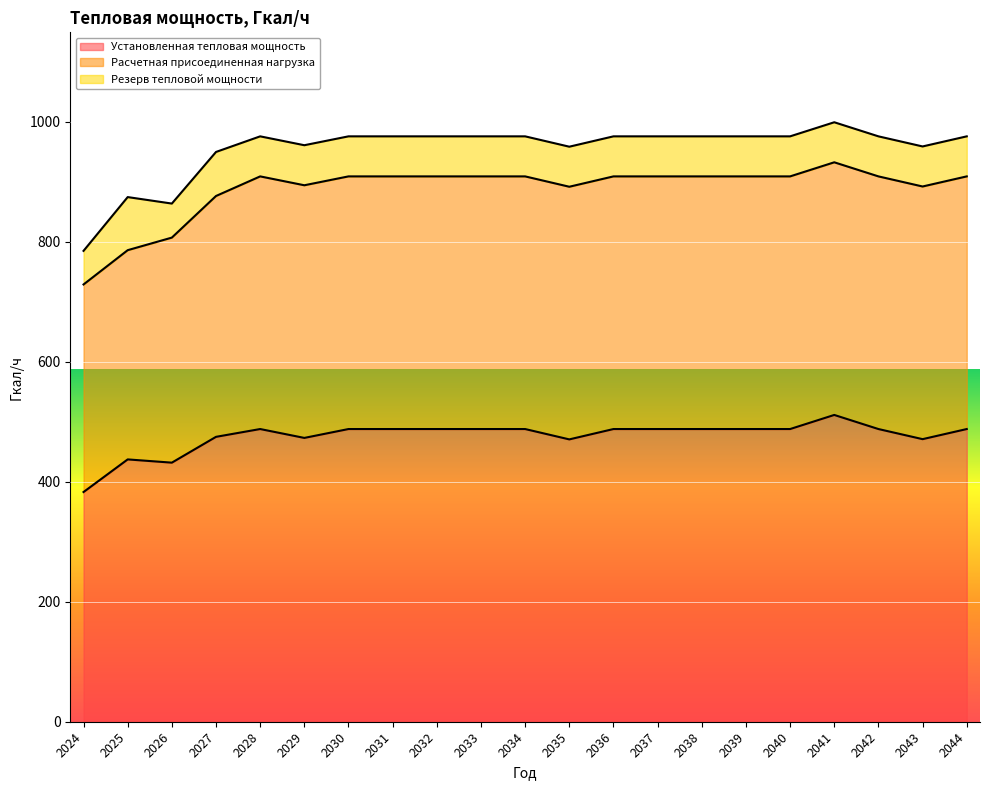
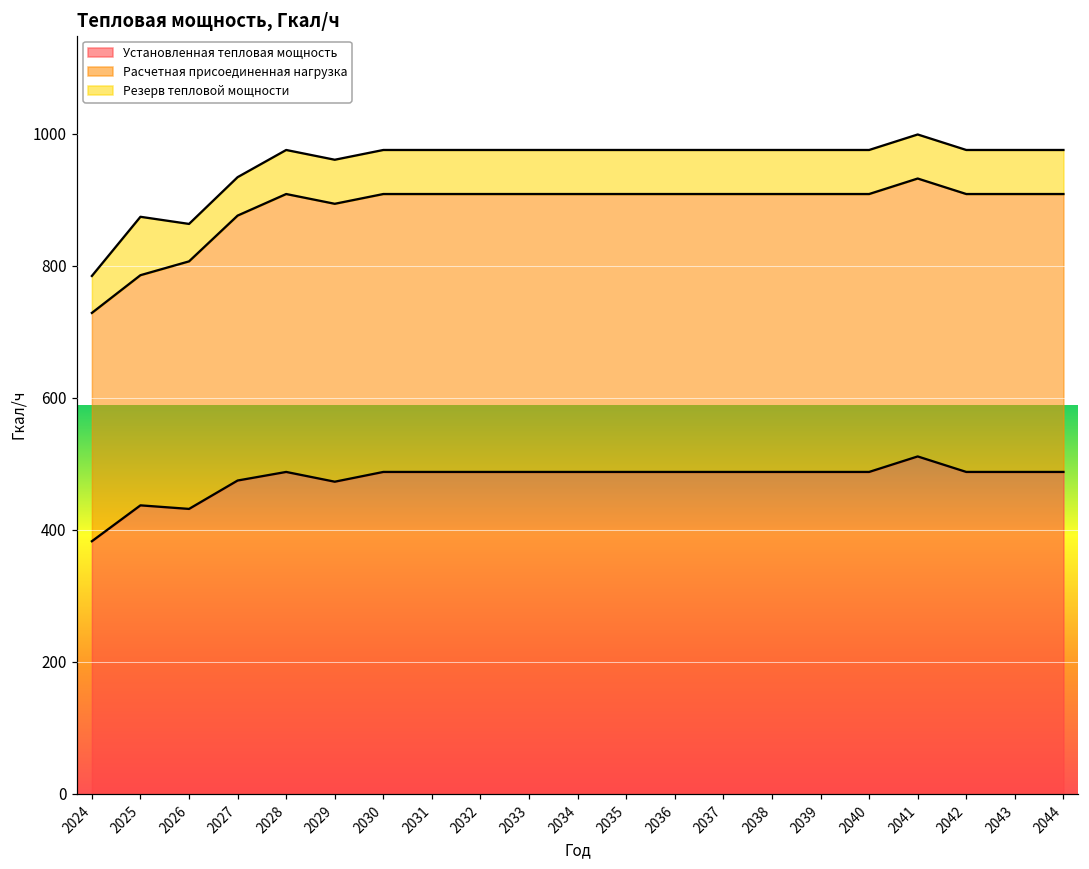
Резерв тепловой мощности, 2027: 70 -> 60
Установленная тепловая мощность, 2035: 470 -> 490
Установленная тепловая мощность, 2043: 470 -> 490
